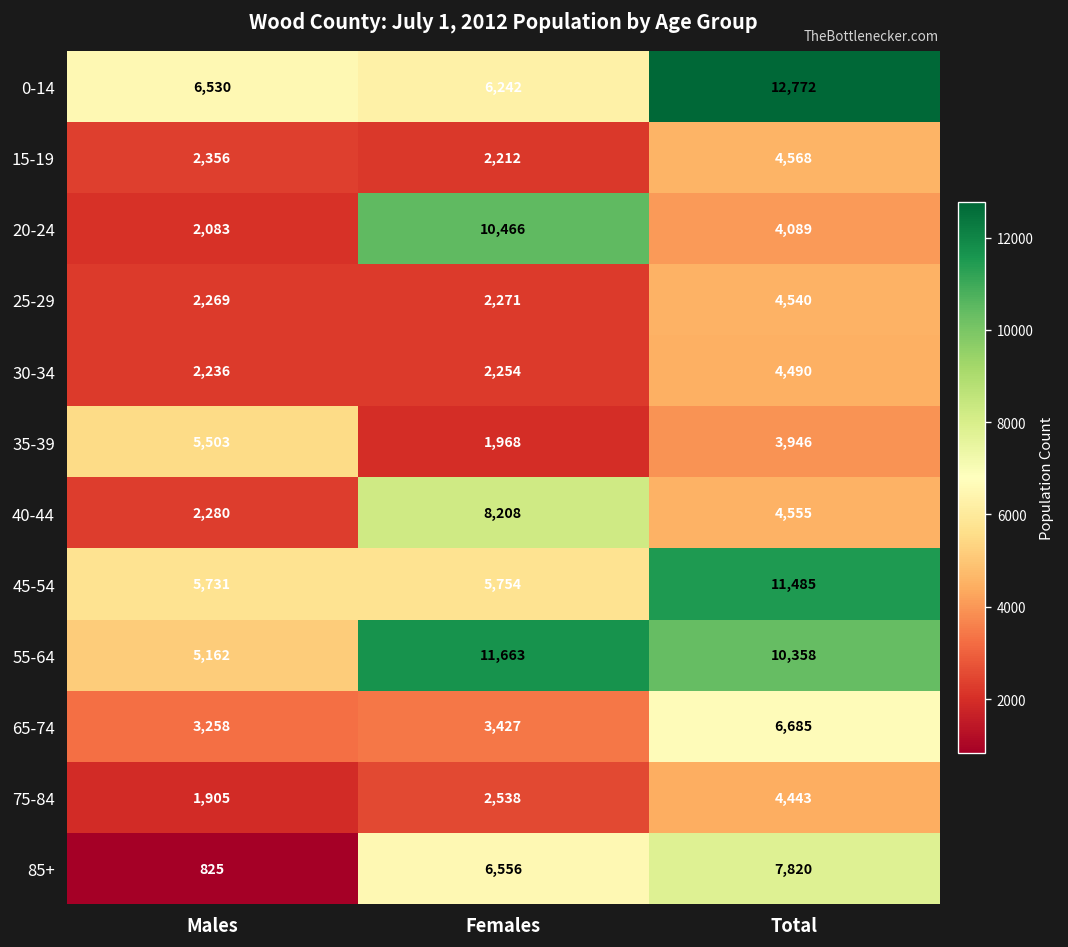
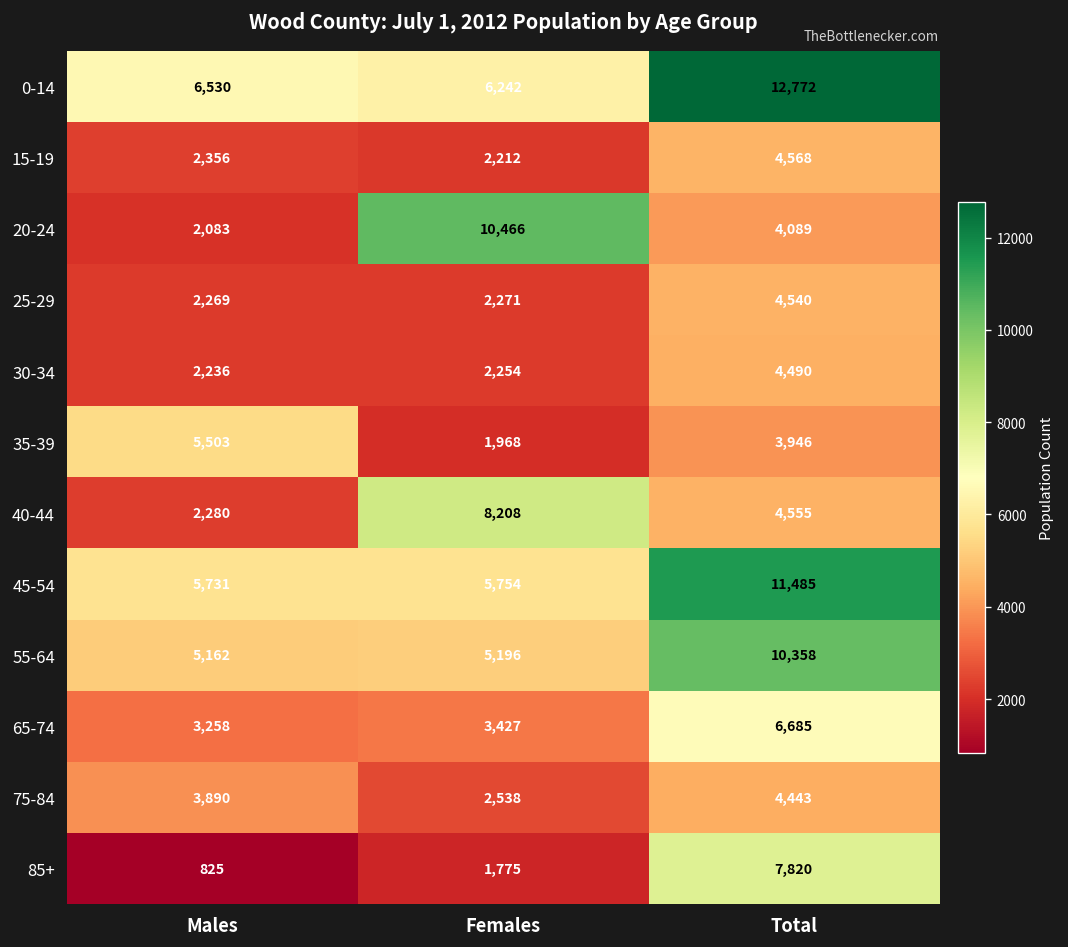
55-64, Females: 11,663 -> 5,196
75-84, Males: 1,905 -> 3,890
85+, Females: 6,556 -> 1,775
